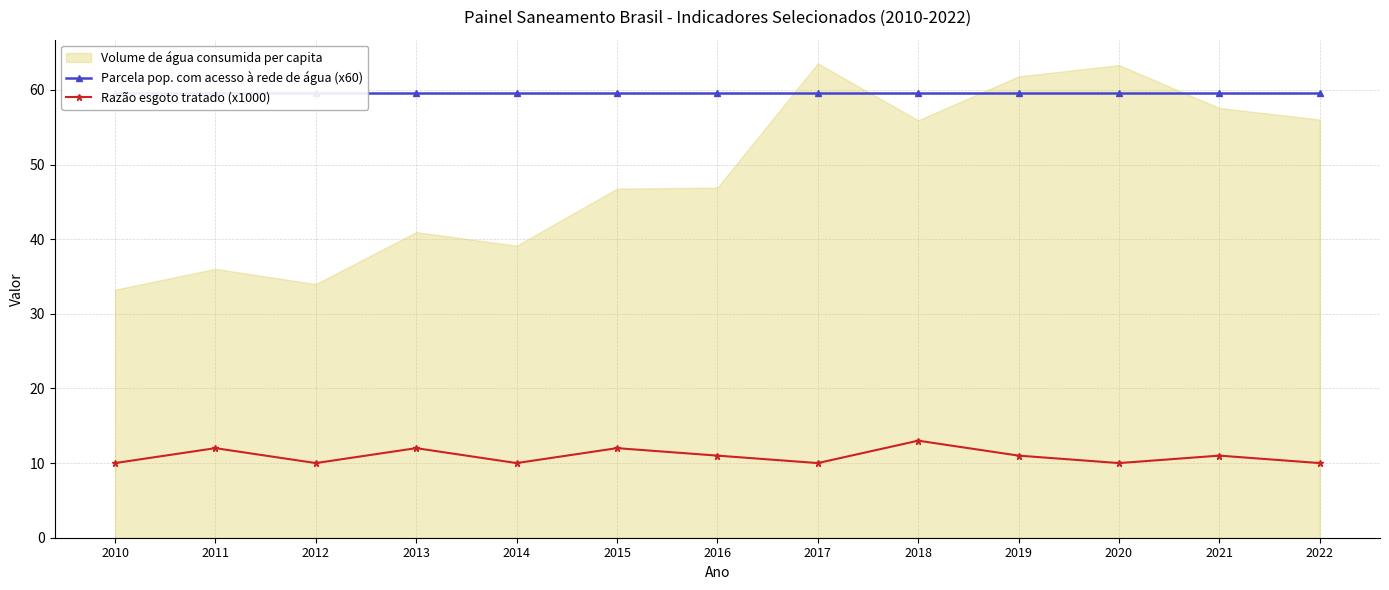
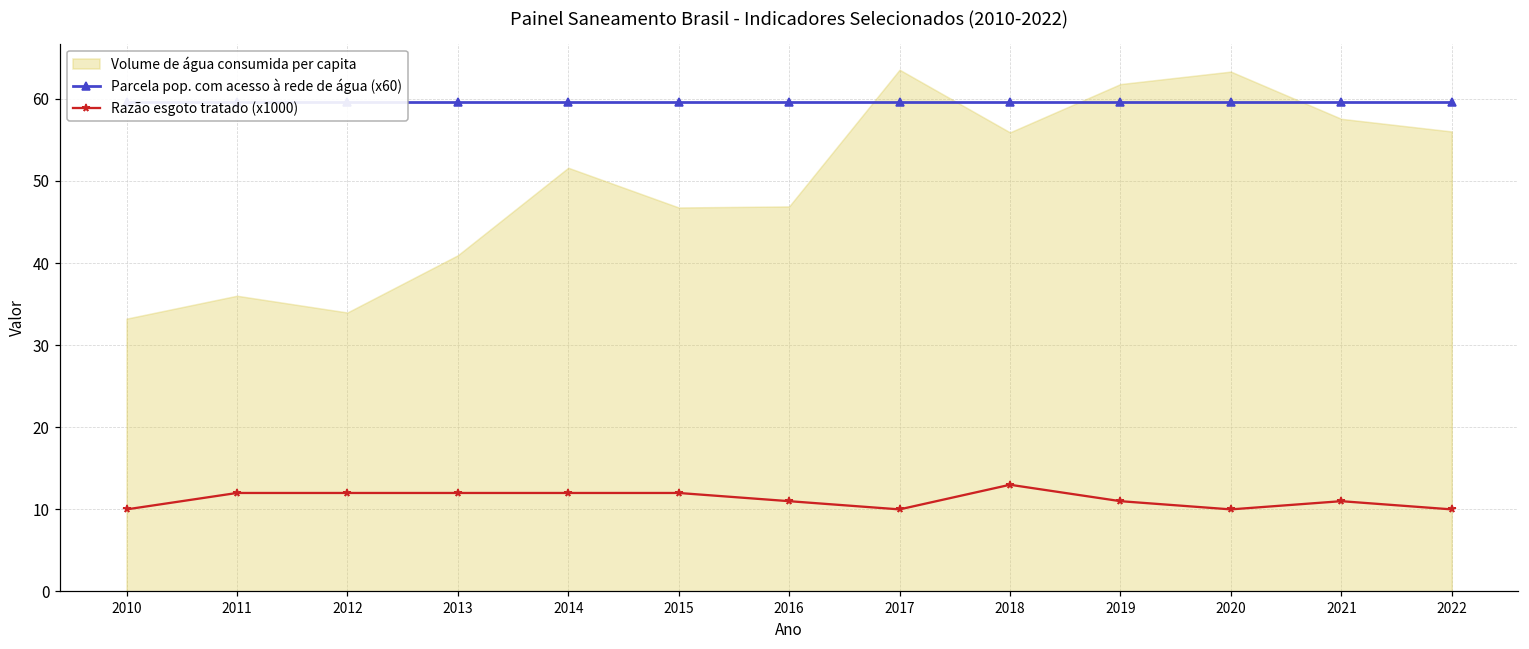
Razão esgoto tratado (x1000), 2012: 10 -> 12
Volume de água consumida per capita, 2014: 39 -> 52
Razão esgoto tratado (x1000), 2014: 10 -> 12
